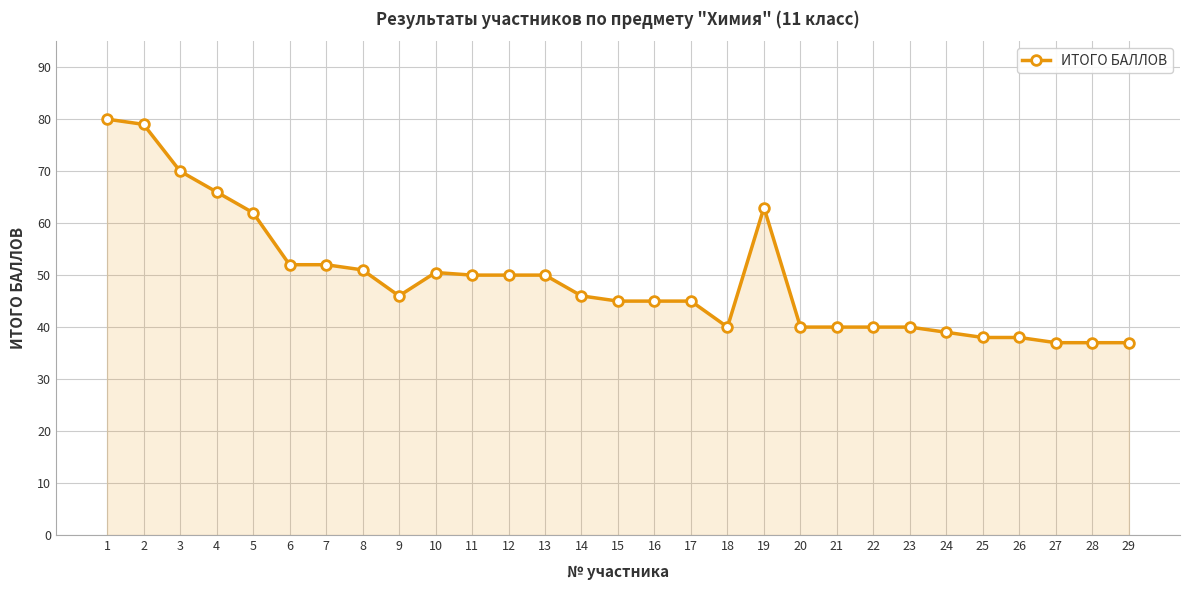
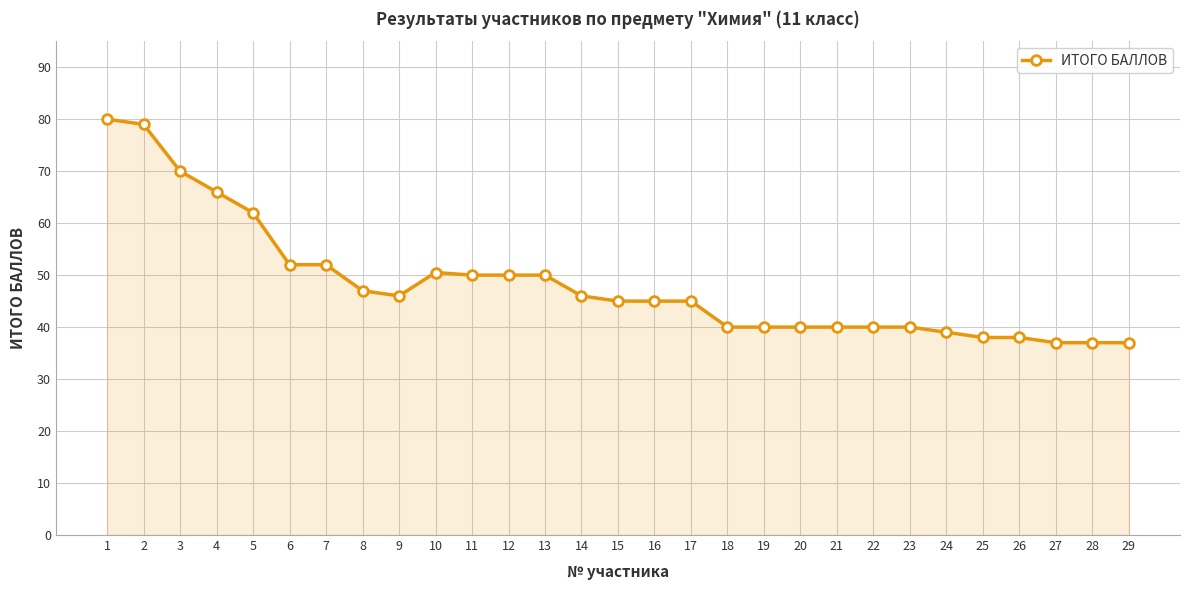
8: 51 -> 47
19: 63 -> 40
